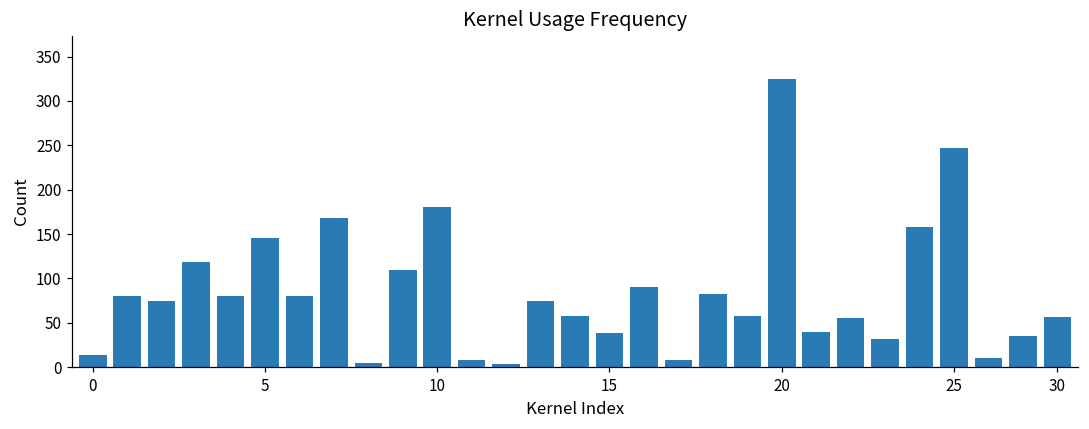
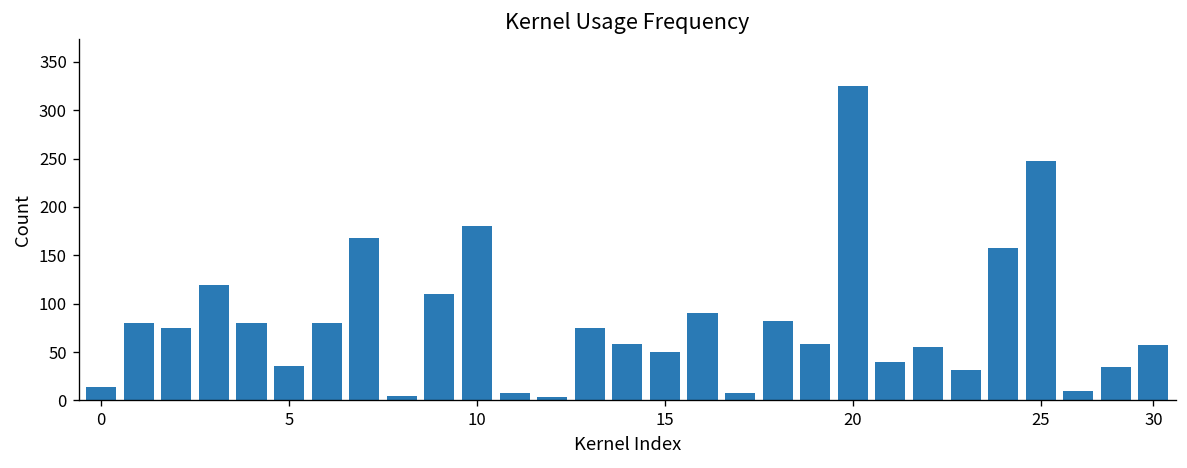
5: 150 -> 40
15: 40 -> 50
